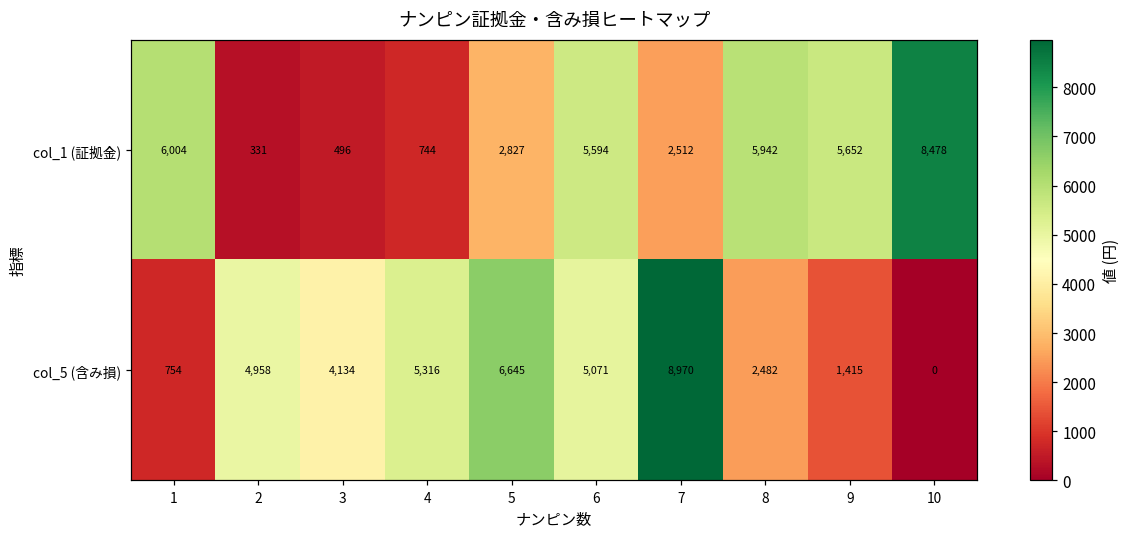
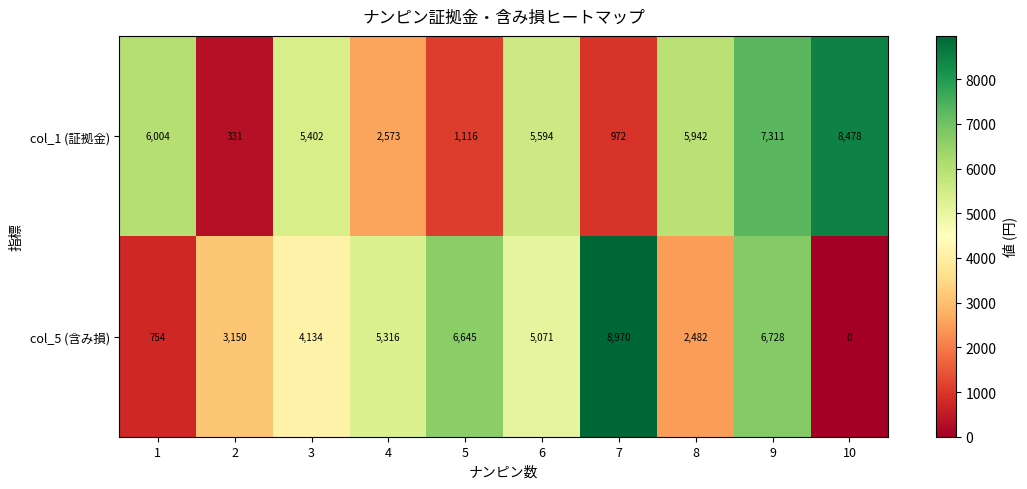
col_1 (証拠金), 3: 496 -> 5,402
col_1 (証拠金), 4: 744 -> 2,573
col_1 (証拠金), 5: 2,827 -> 1,116
col_1 (証拠金), 7: 2,512 -> 972
col_1 (証拠金), 9: 5,652 -> 7,311
col_5 (含み損), 2: 4,958 -> 3,150
col_5 (含み損), 9: 1,415 -> 6,728
